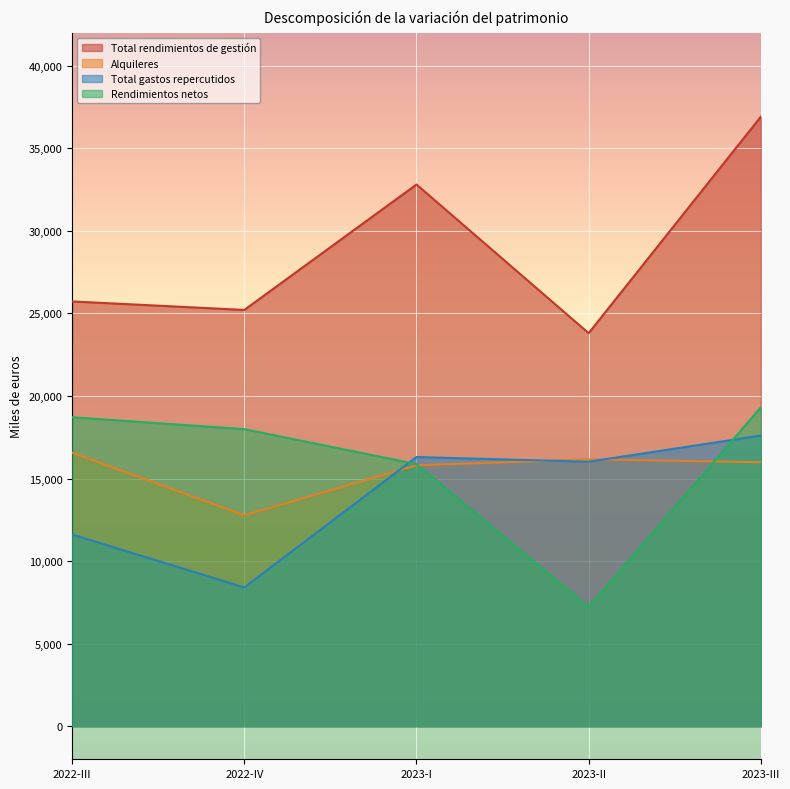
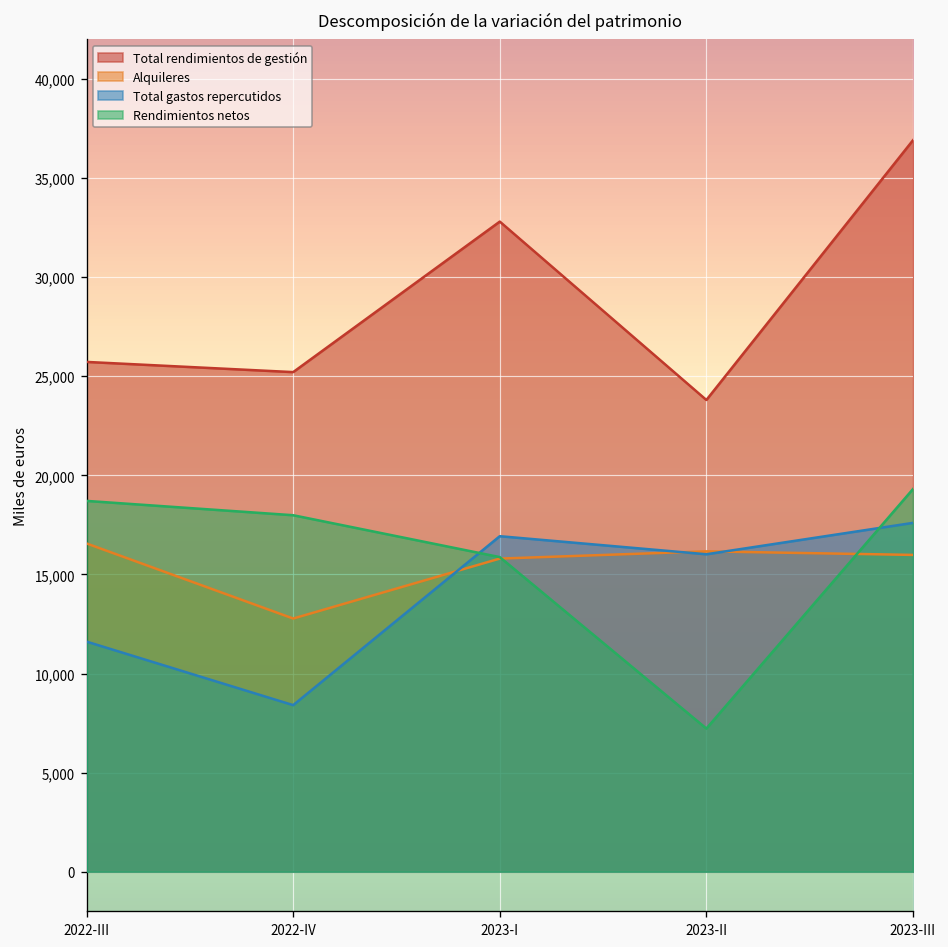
Total gastos repercutidos, 2023-I: 16,300 -> 16,900
